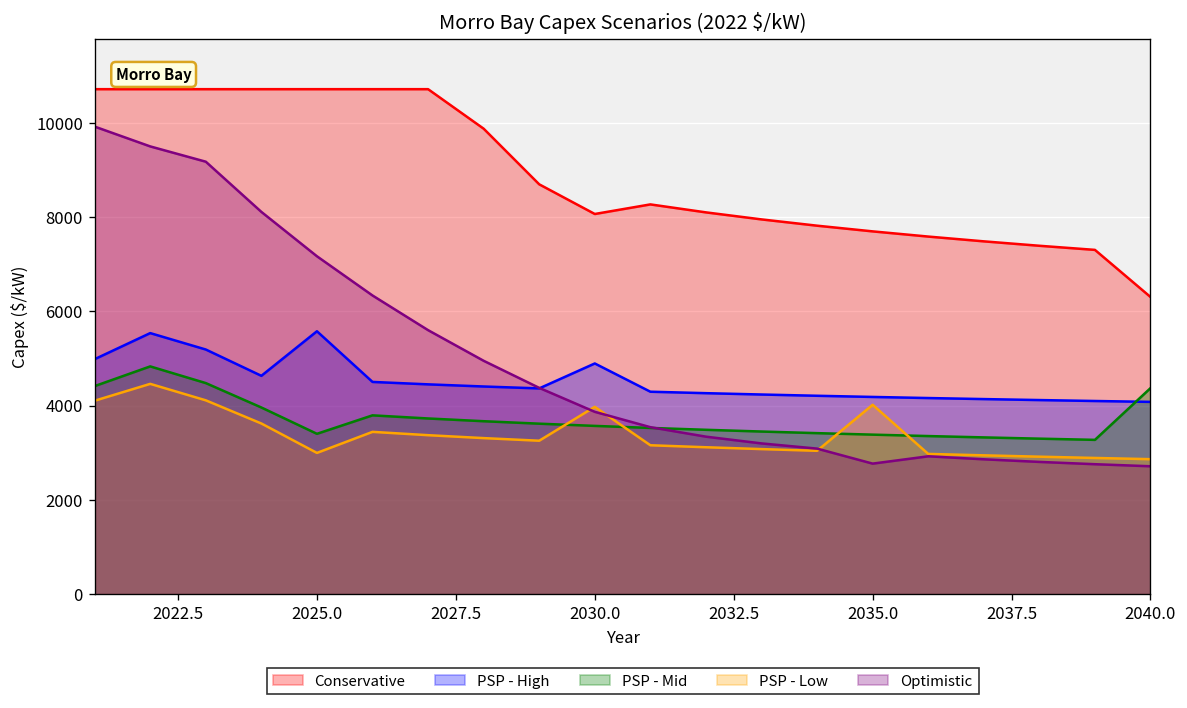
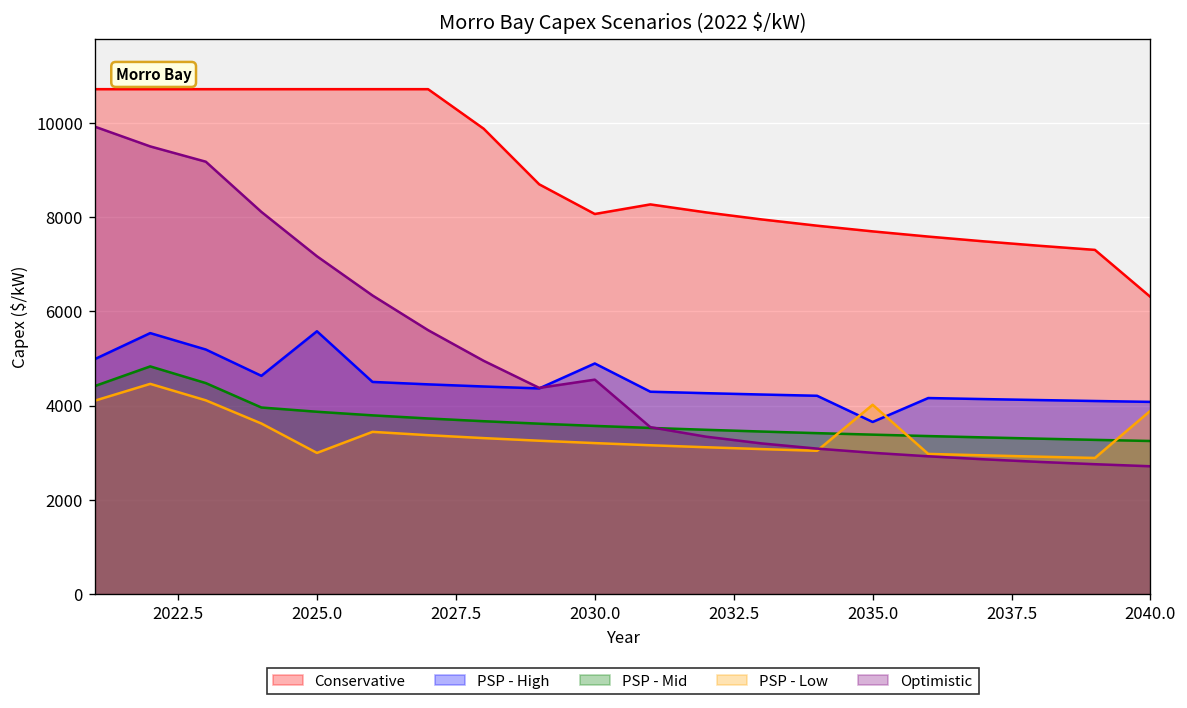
PSP - Mid, 2025.0: 3400 -> 3900
PSP - Low, 2030.0: 4000 -> 3200
Optimistic, 2030.0: 3900 -> 4600
PSP - High, 2035.0: 4200 -> 3700
Optimistic, 2035.0: 2800 -> 3000
PSP - Mid, 2040.0: 4400 -> 3300
PSP - Low, 2040.0: 2900 -> 3900
